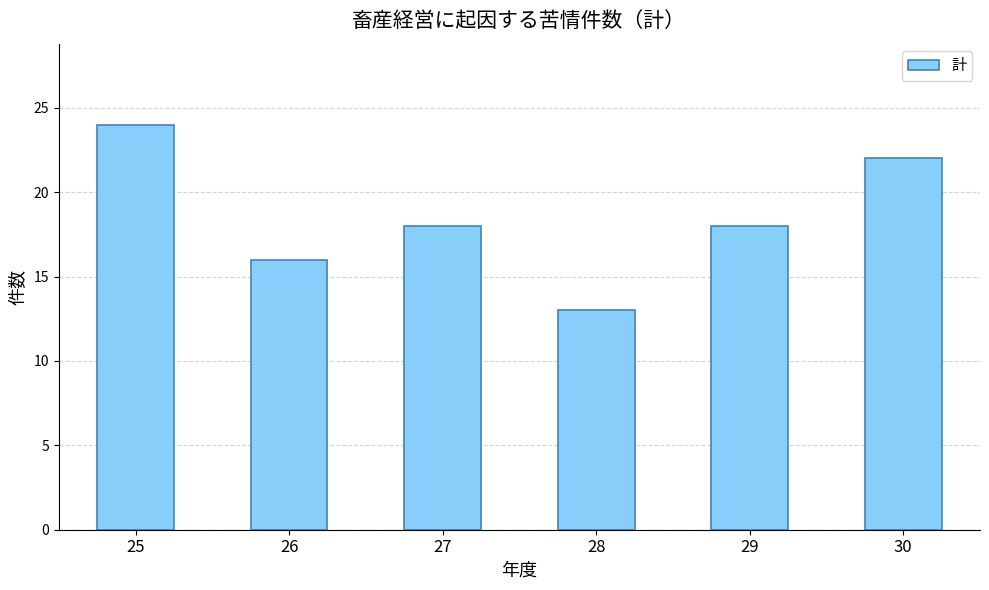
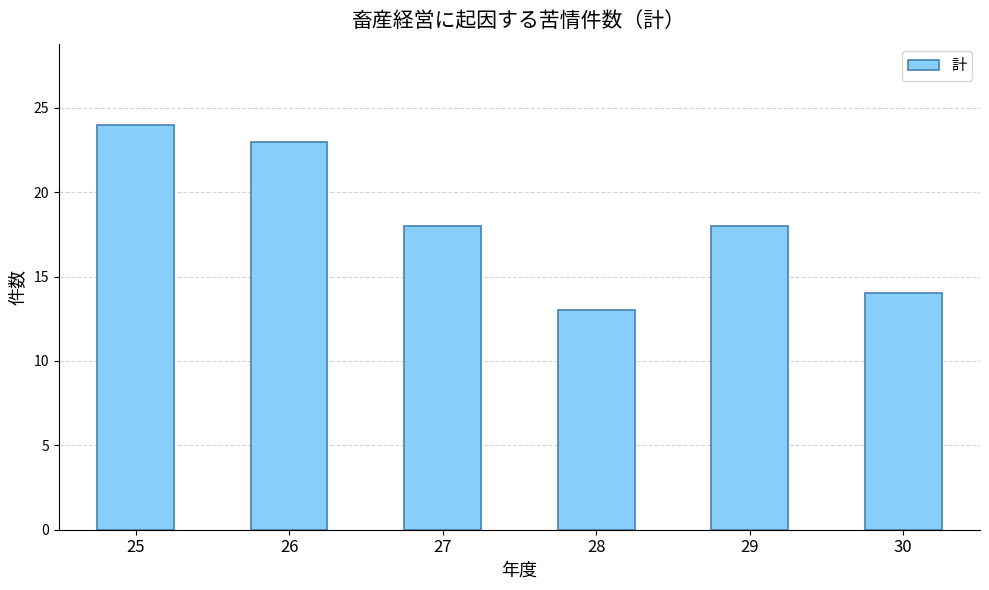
26: 16 -> 23
30: 22 -> 14
